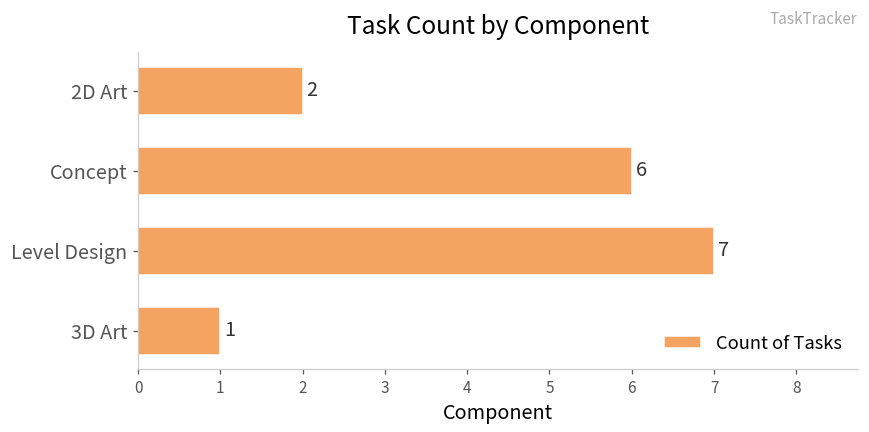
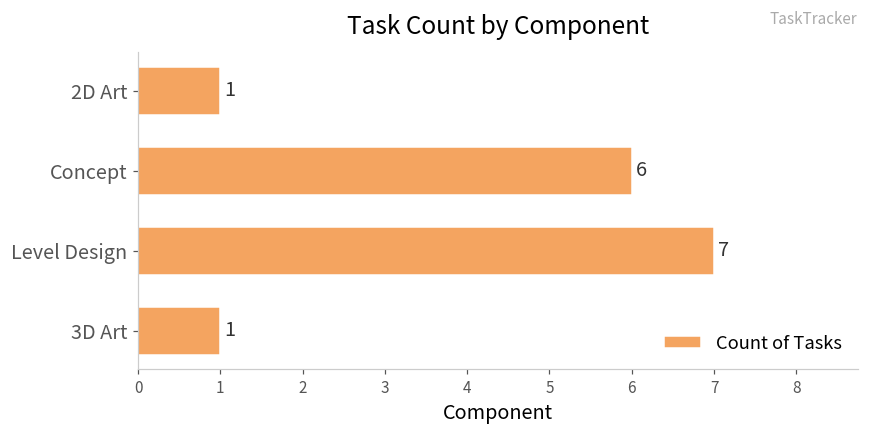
2D Art: 2 -> 1
